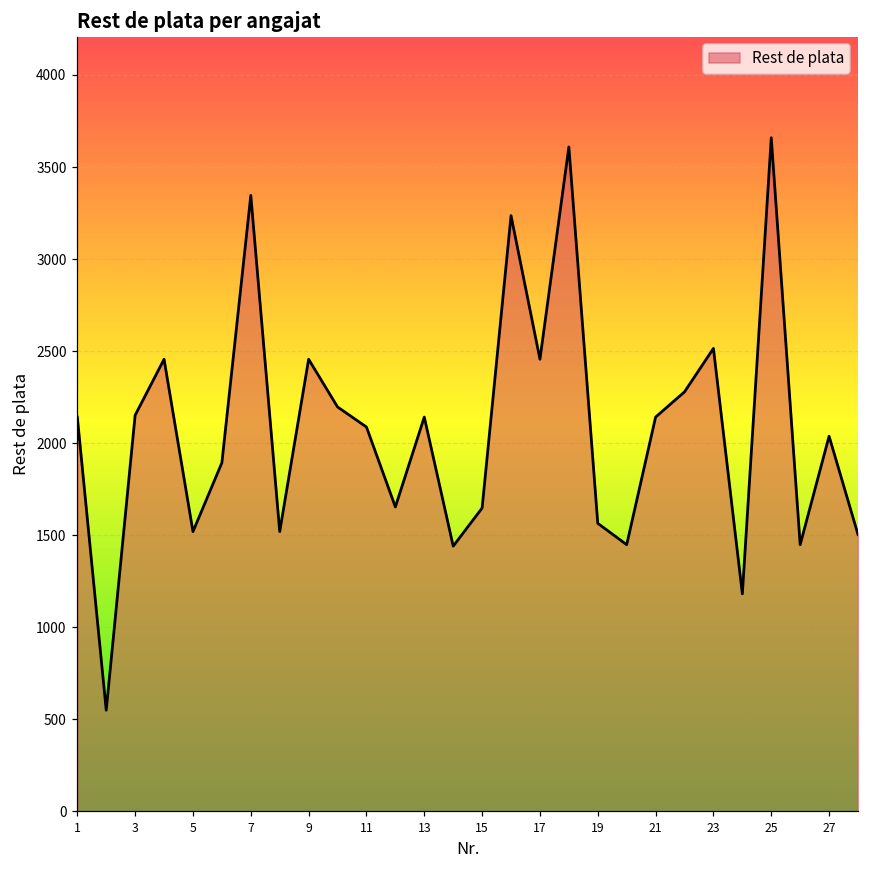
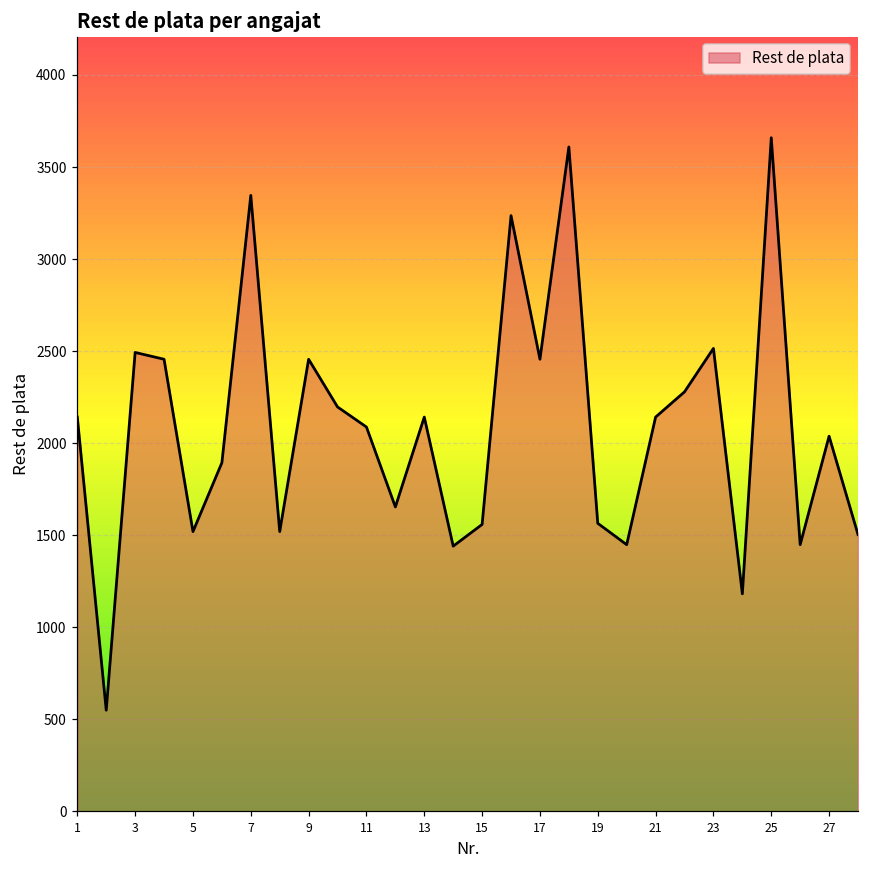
3: 2150 -> 2490
15: 1650 -> 1560
